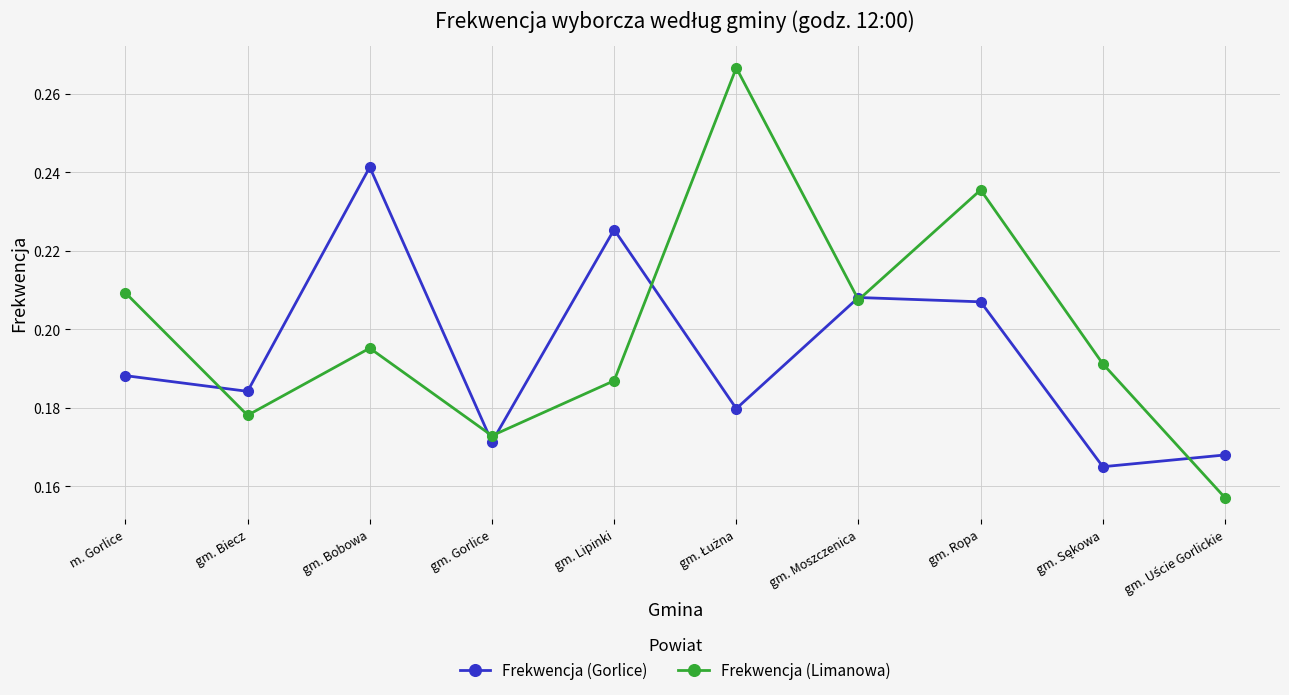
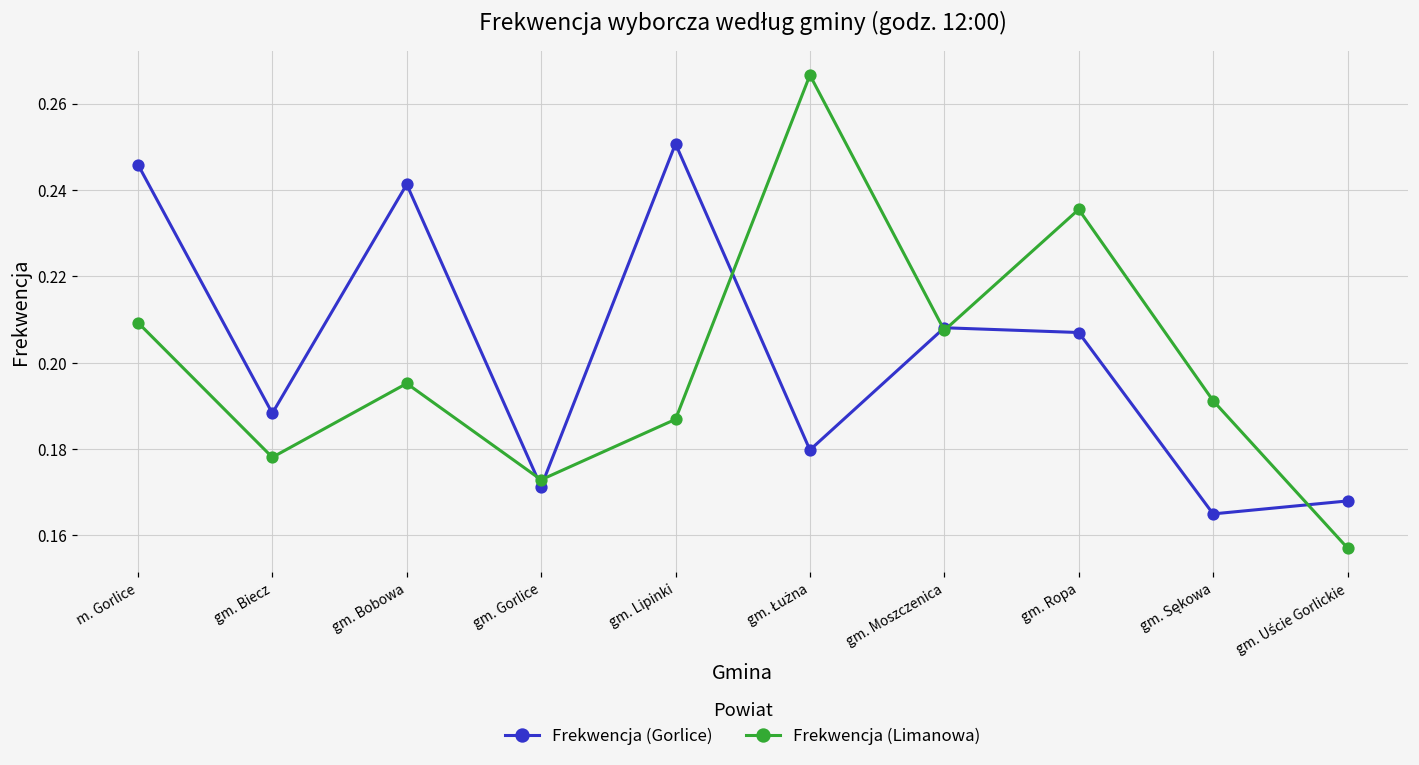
Frekwencja (Gorlice), m. Gorlice: 0.188 -> 0.246
Frekwencja (Gorlice), gm. Biecz: 0.184 -> 0.188
Frekwencja (Gorlice), gm. Lipinki: 0.225 -> 0.251
